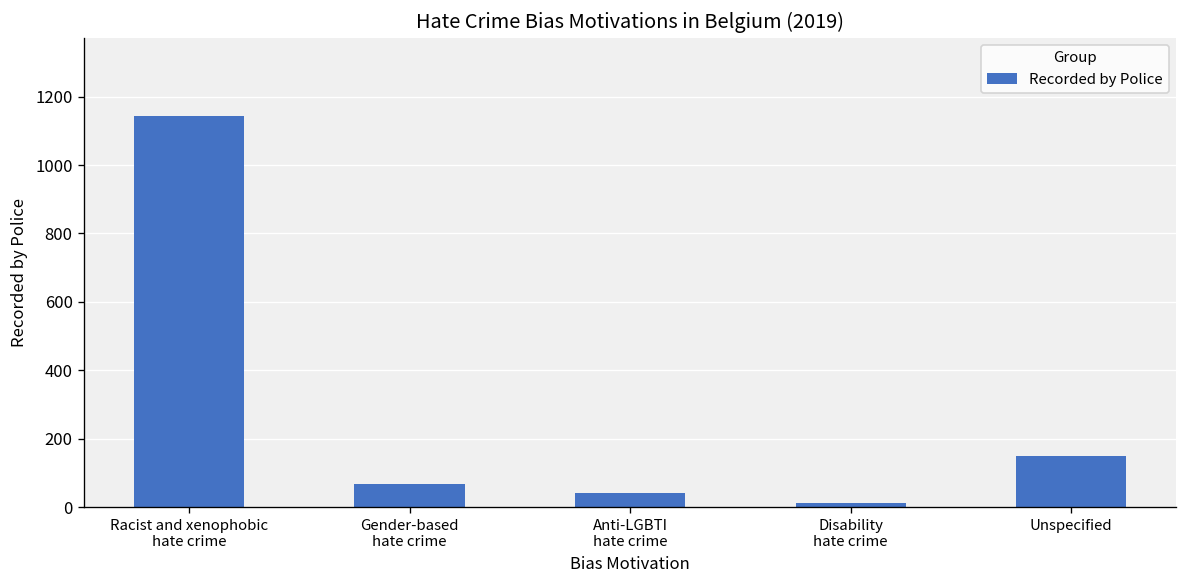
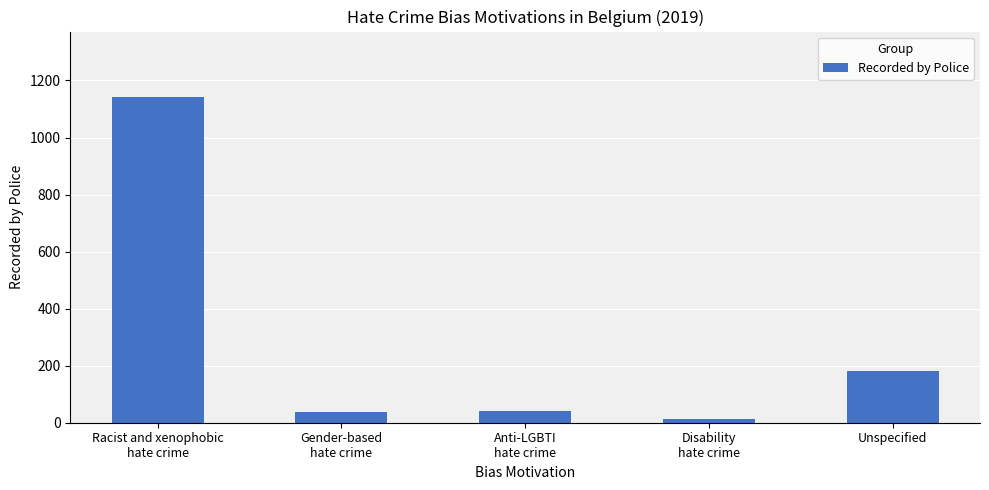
Gender-based hate crime: 70 -> 40
Unspecified: 150 -> 180
